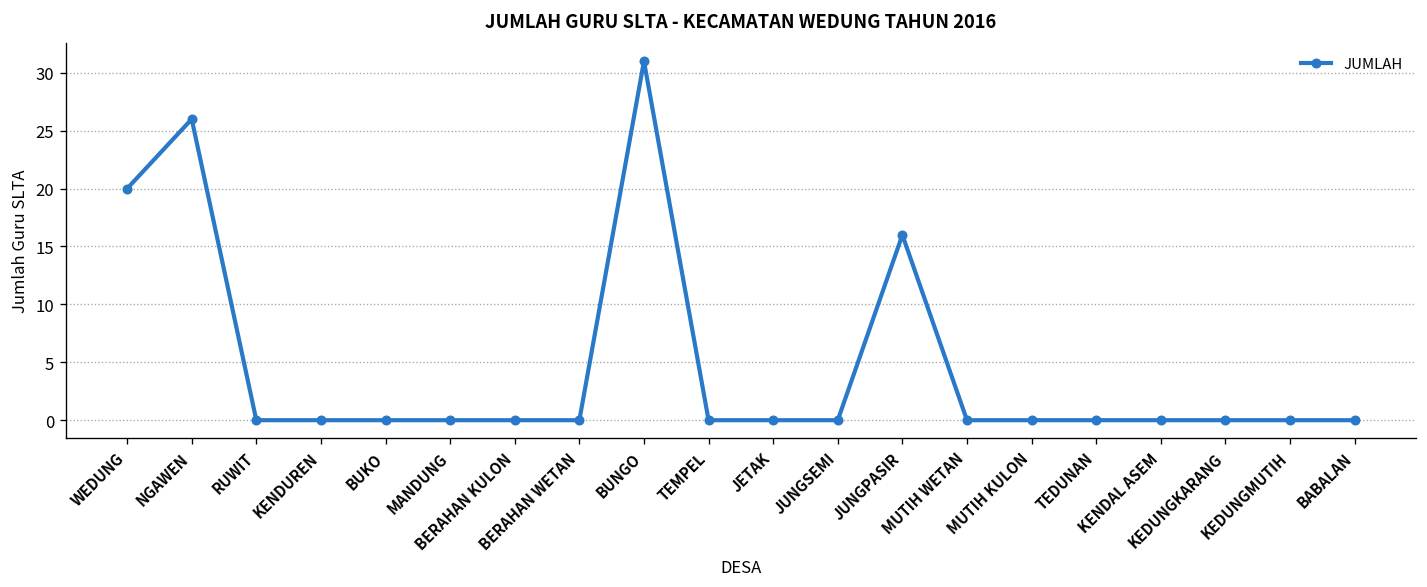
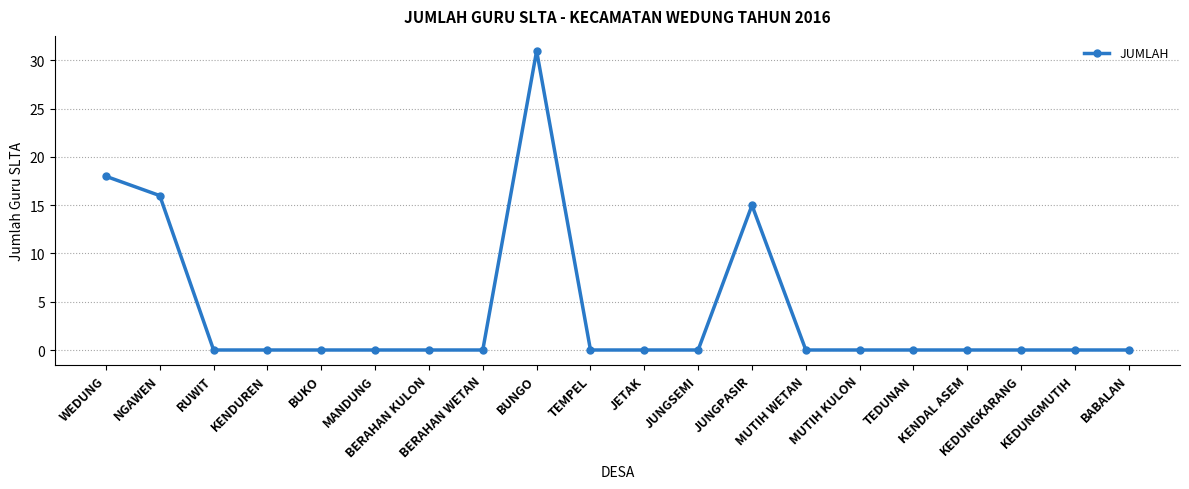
WEDUNG: 20 -> 18
NGAWEN: 26 -> 16
JUNGPASIR: 16 -> 15
